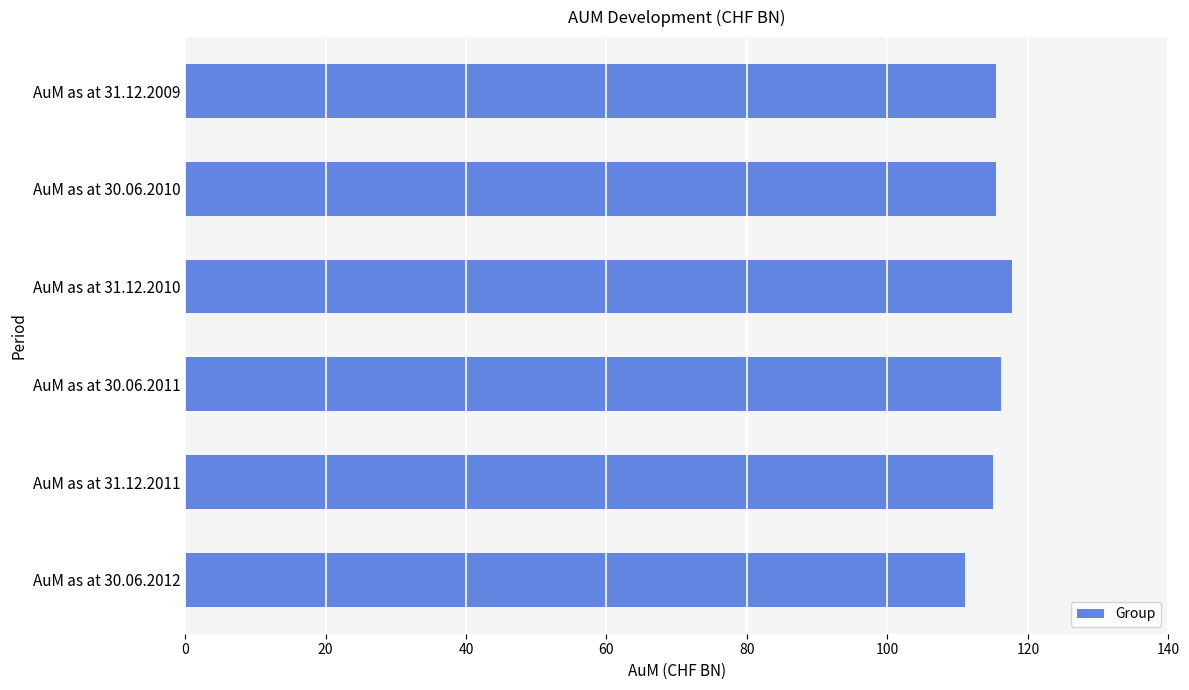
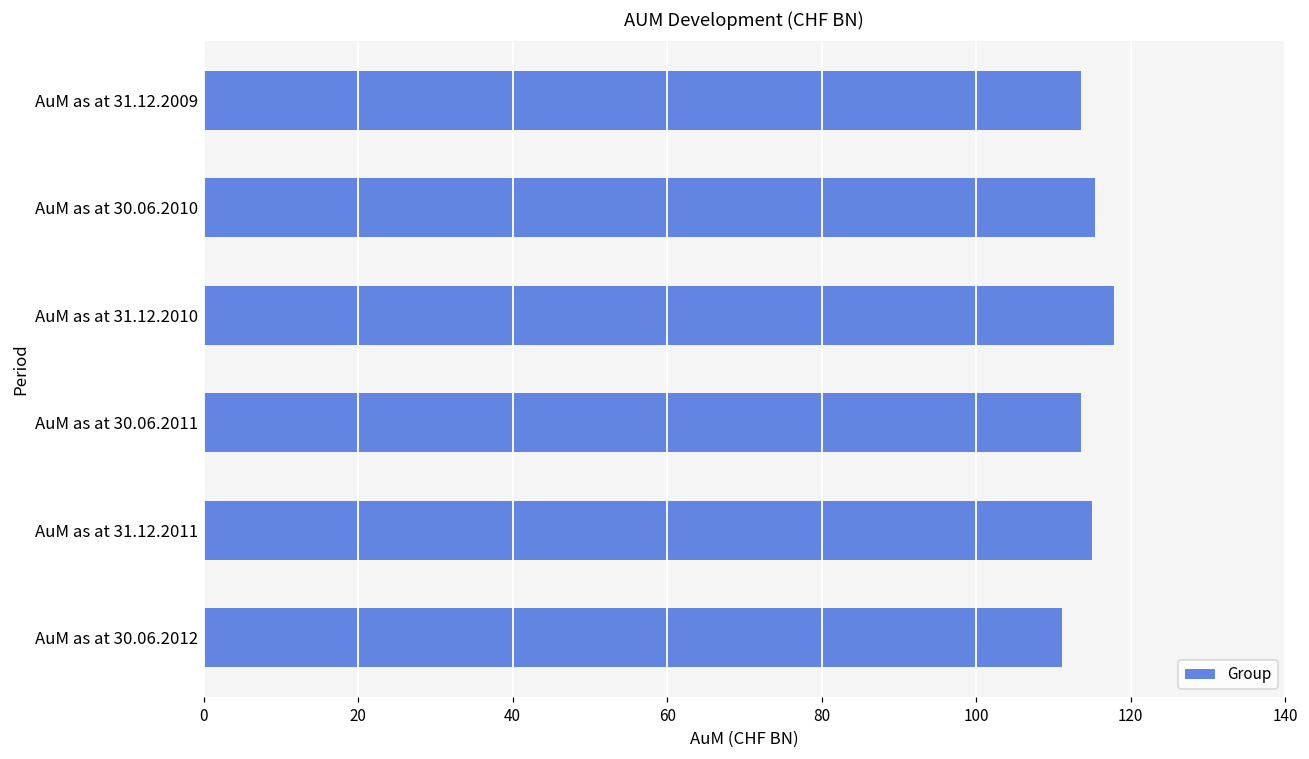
AuM as at 31.12.2009: 115 -> 114
AuM as at 30.06.2011: 116 -> 114
